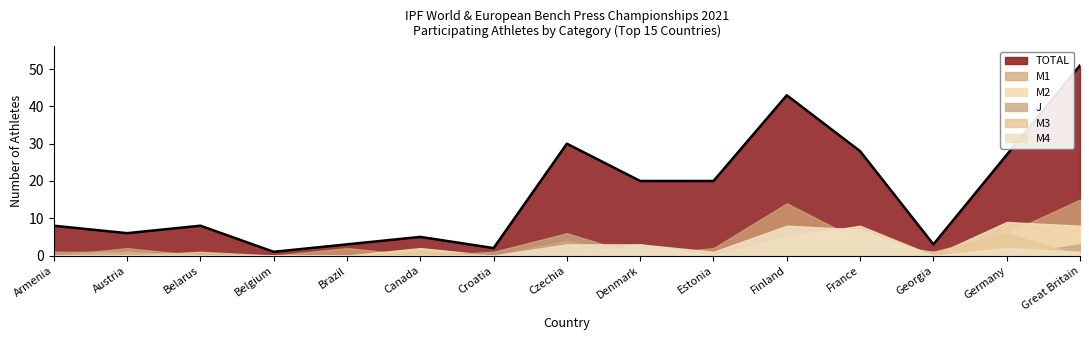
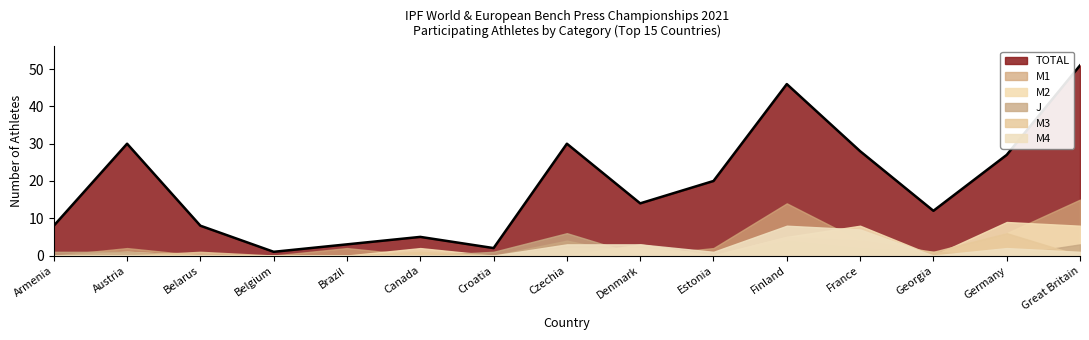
TOTAL, Austria: 6 -> 30
TOTAL, Denmark: 20 -> 14
TOTAL, Finland: 43 -> 46
TOTAL, Georgia: 3 -> 12
